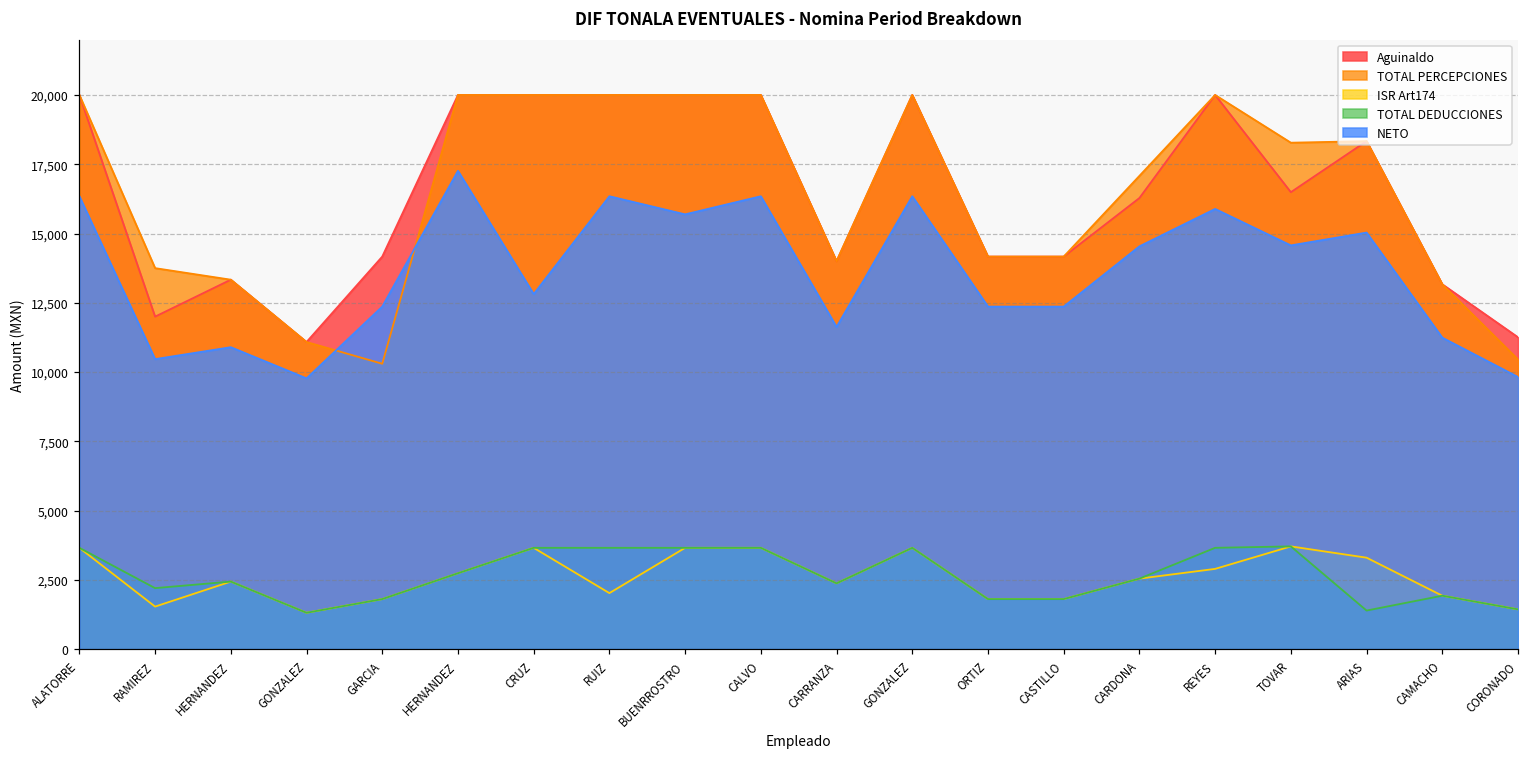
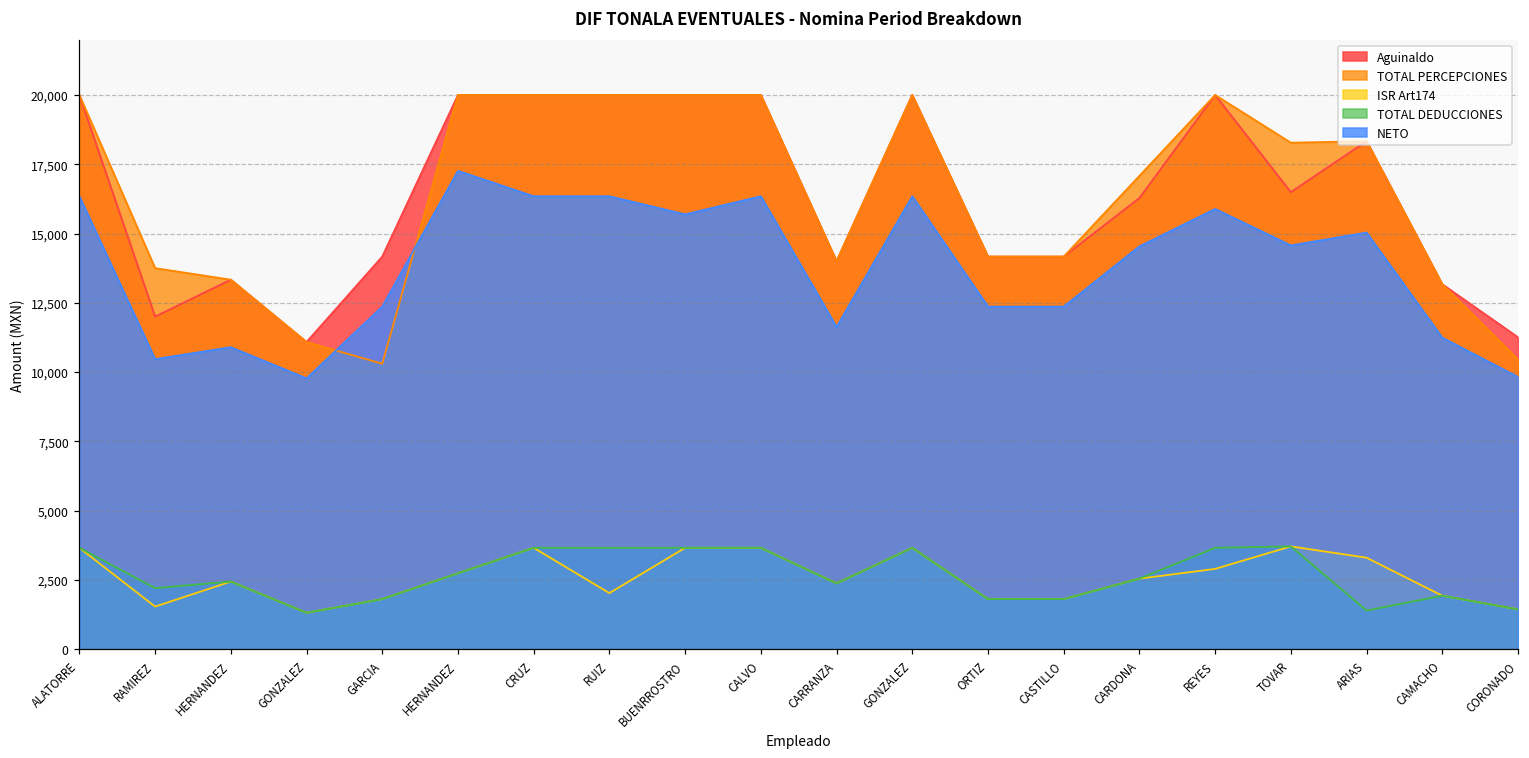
NETO, CRUZ: 12,800 -> 16,300
